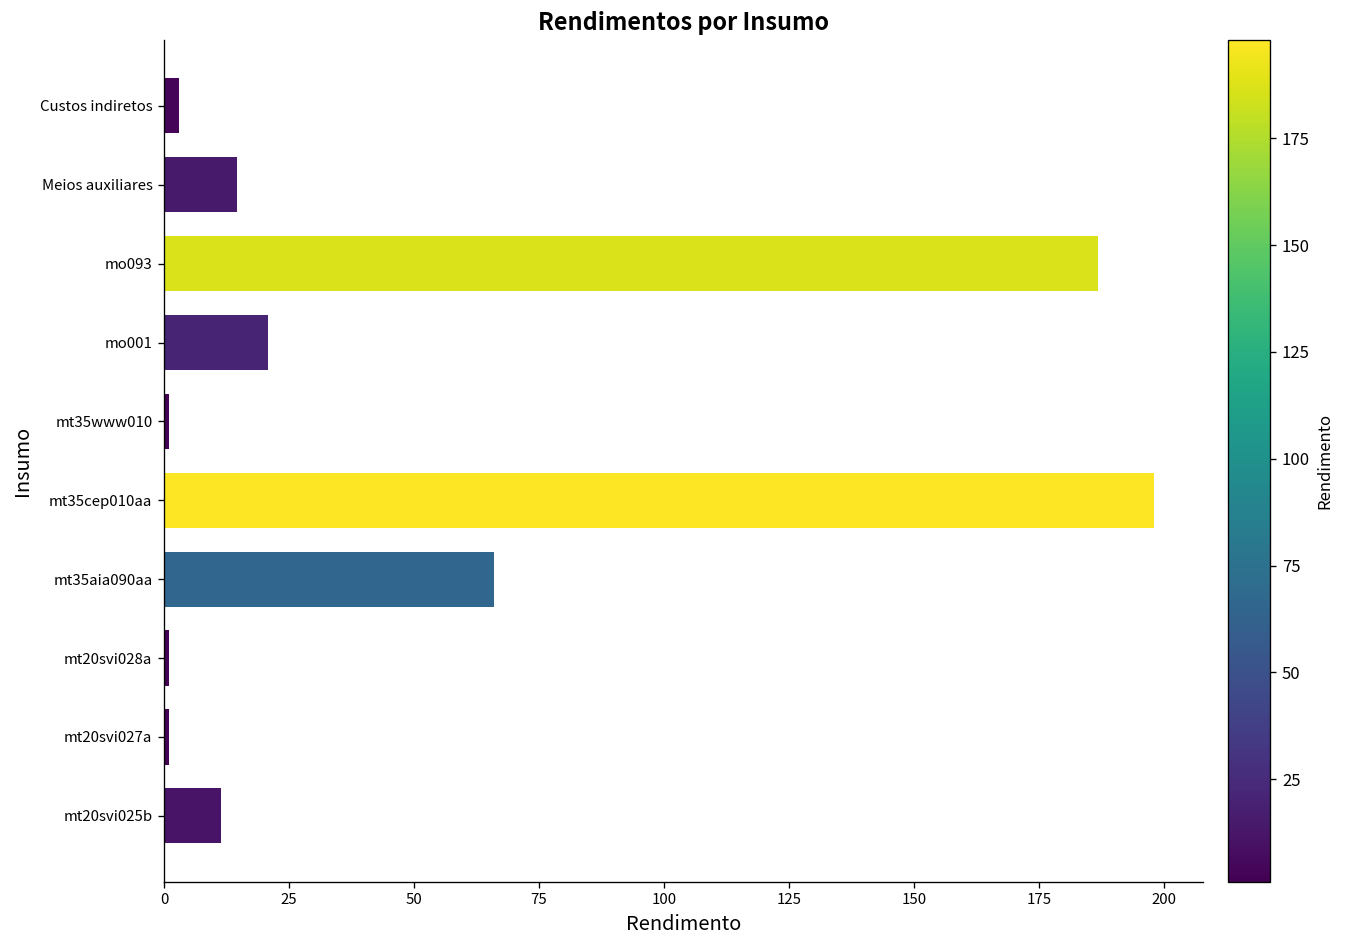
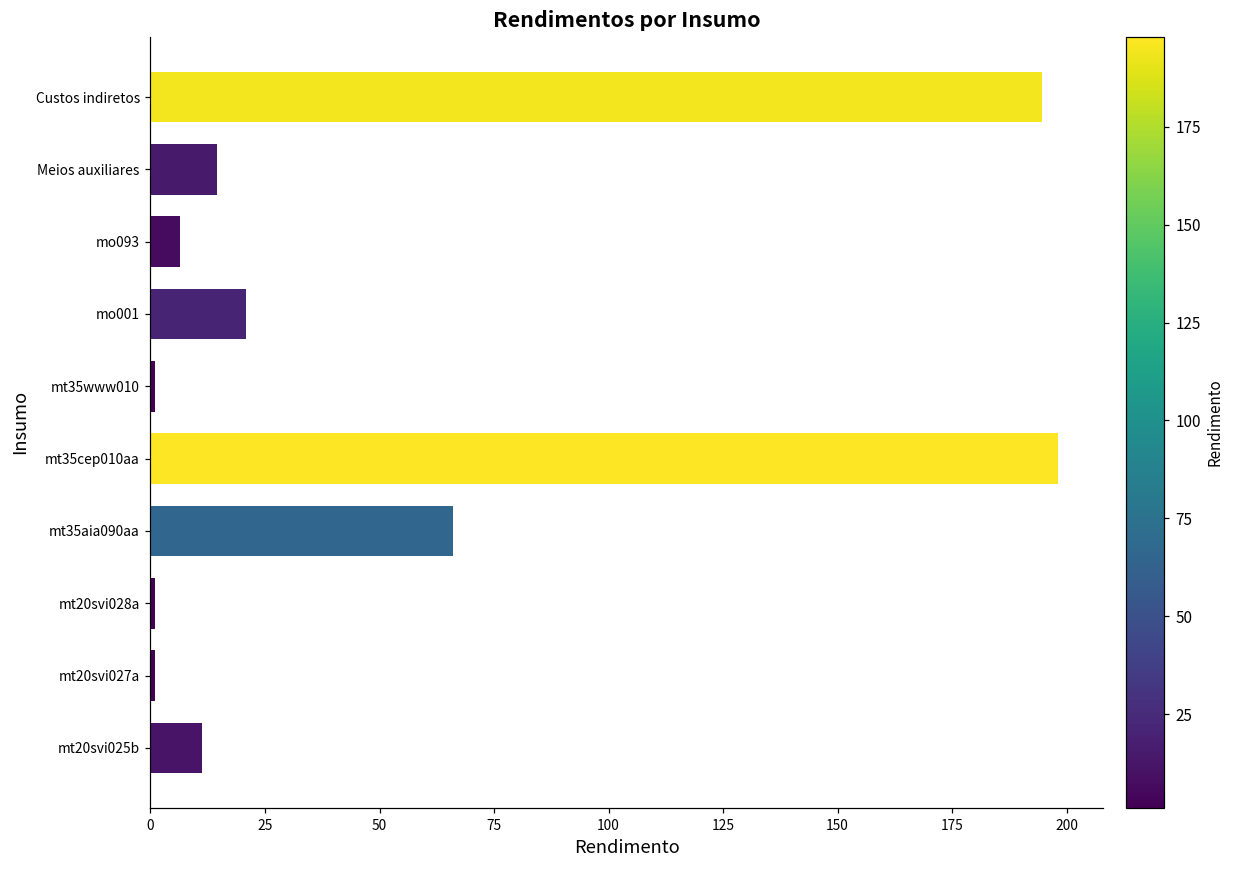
Custos indiretos: 3 -> 195
mo093: 187 -> 6
